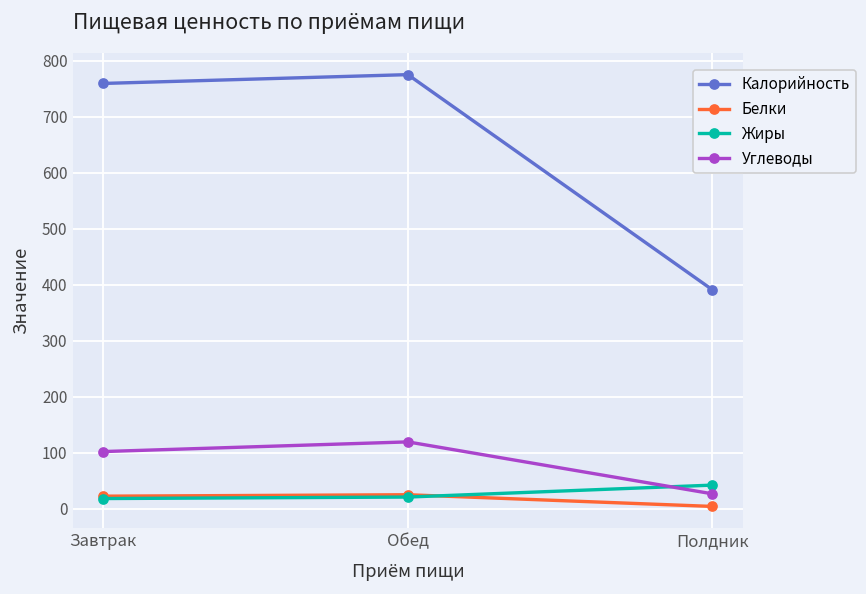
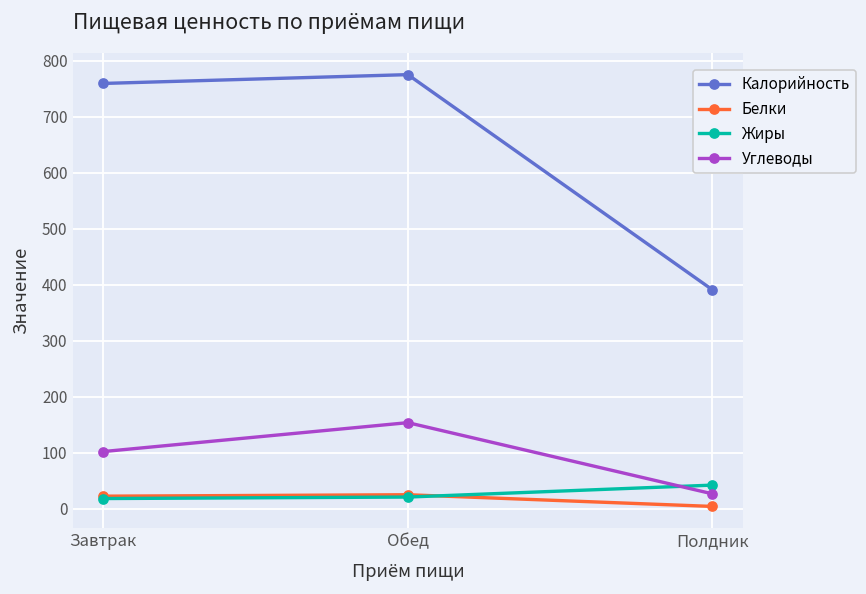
Углеводы, Обед: 120 -> 150
